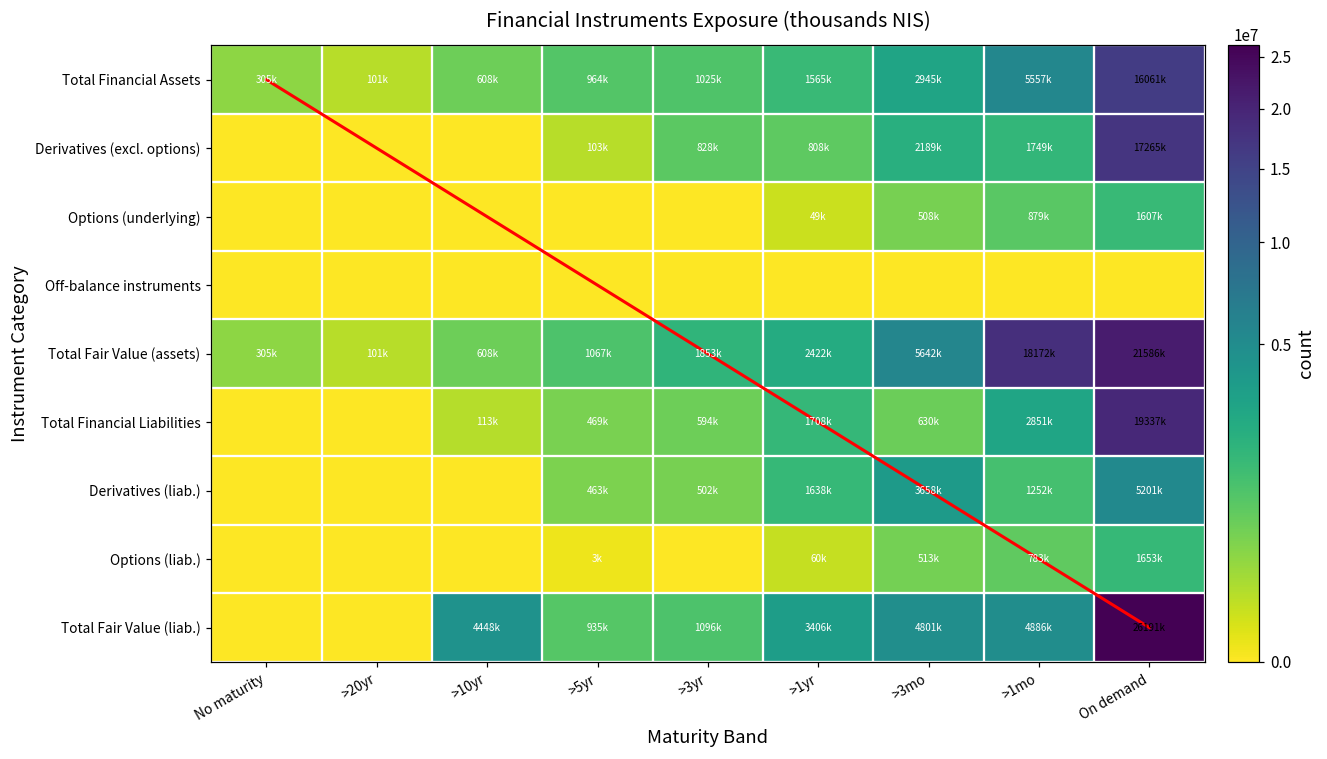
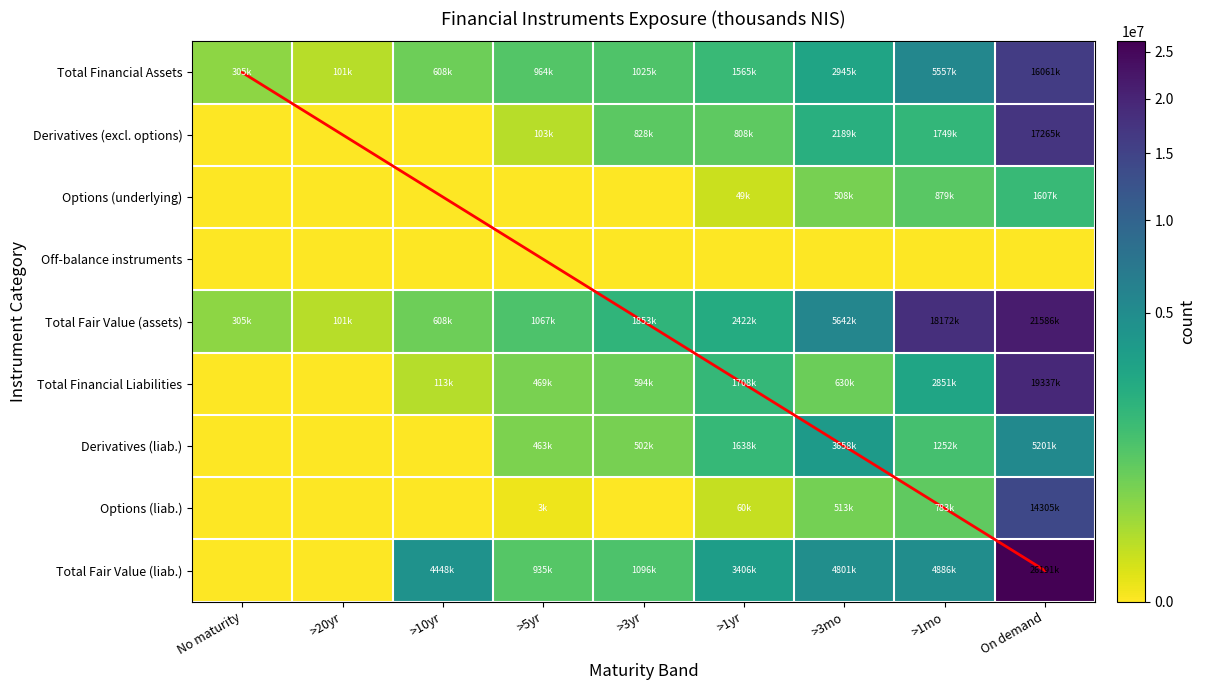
Options (liab.), On demand: 1653k -> 14305k
